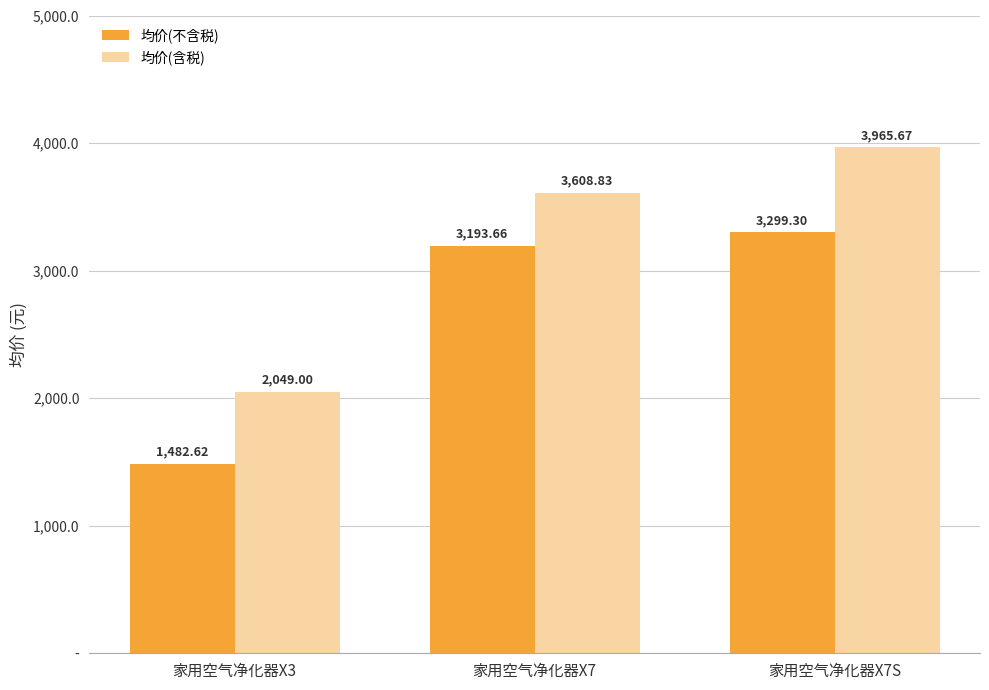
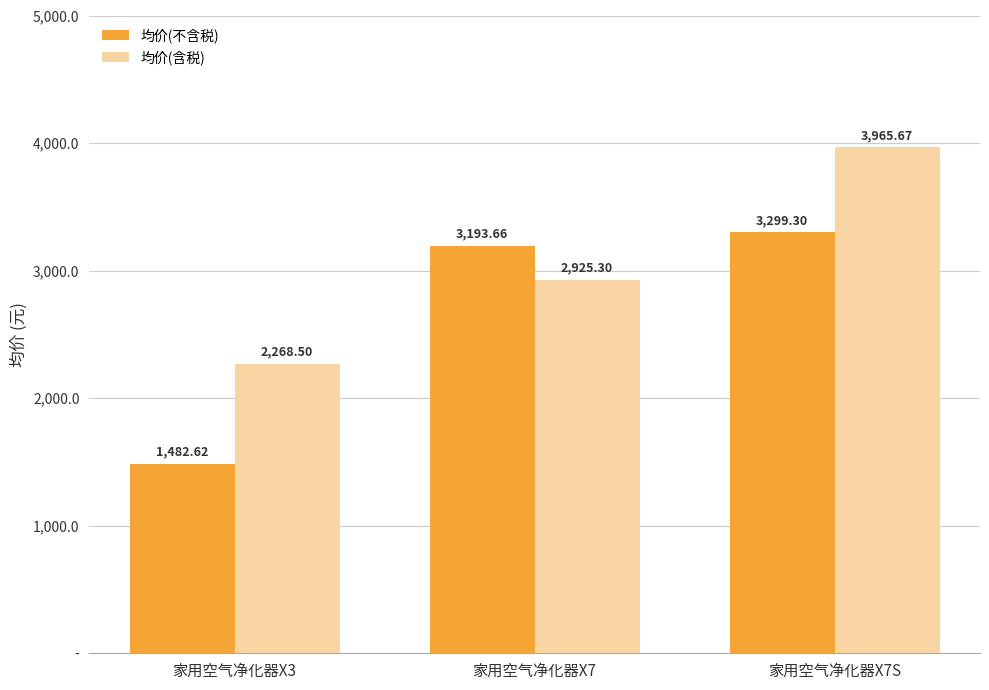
均价(含税), 家用空气净化器X3: 2,049.00 -> 2,268.50
均价(含税), 家用空气净化器X7: 3,608.83 -> 2,925.30
